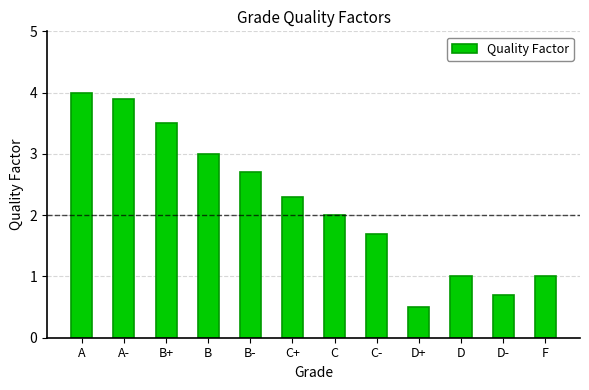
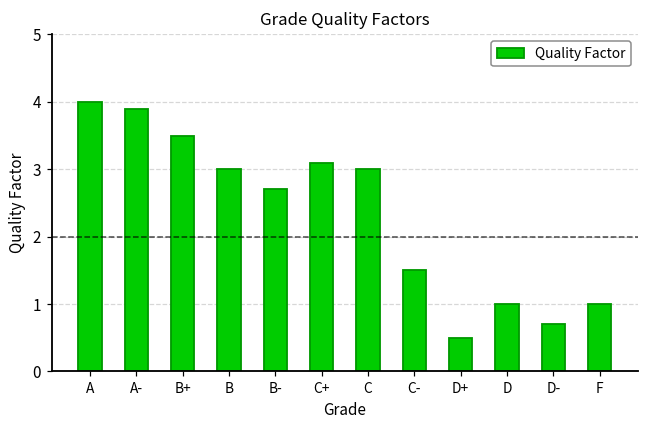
C+: 2.3 -> 3.1
C: 2 -> 3
C-: 1.7 -> 1.5
